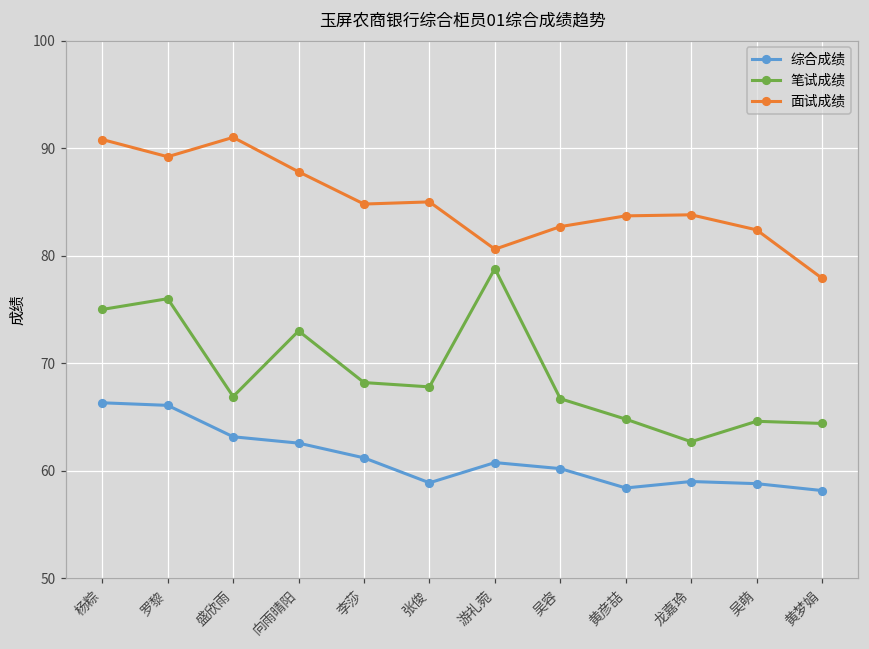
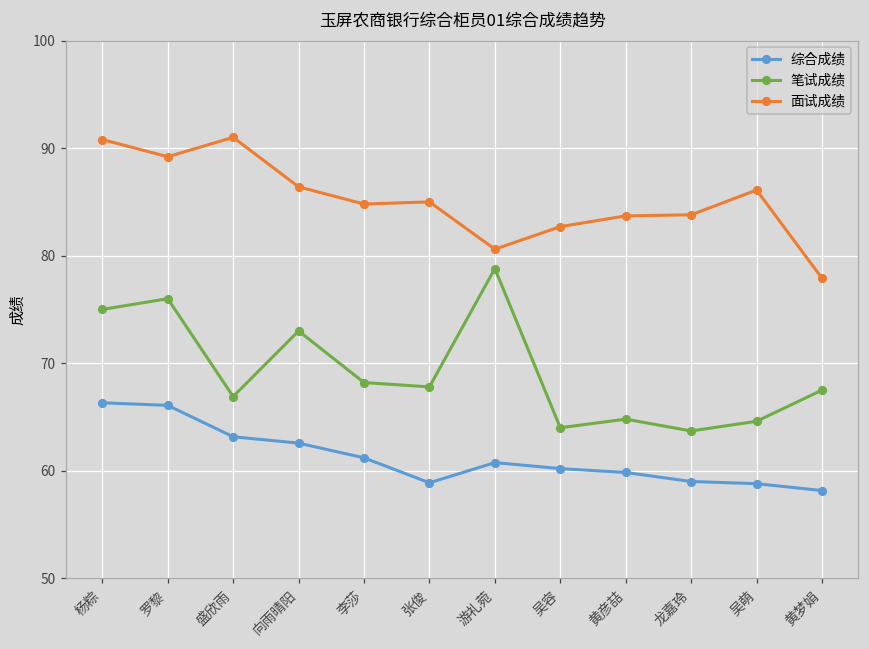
面试成绩, 向雨晴阳: 88 -> 86
笔试成绩, 吴容: 67 -> 64
综合成绩, 黄彦喆: 58 -> 60
笔试成绩, 龙嘉玲: 63 -> 64
面试成绩, 吴萌: 82 -> 86
笔试成绩, 黄梦娟: 64 -> 68
